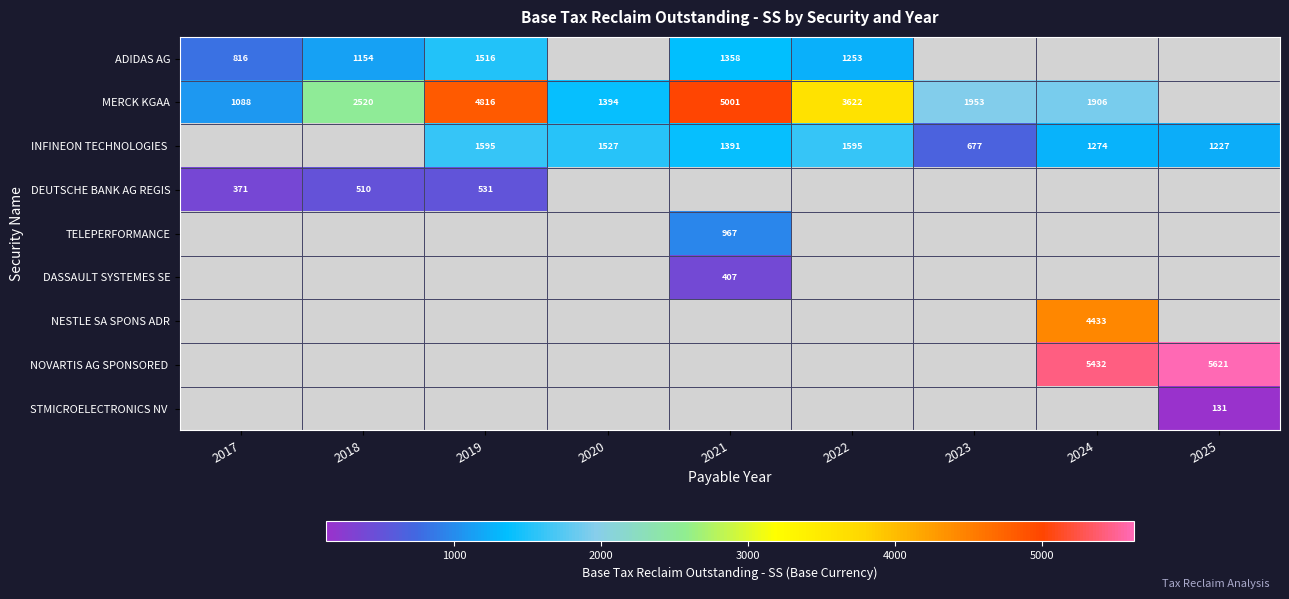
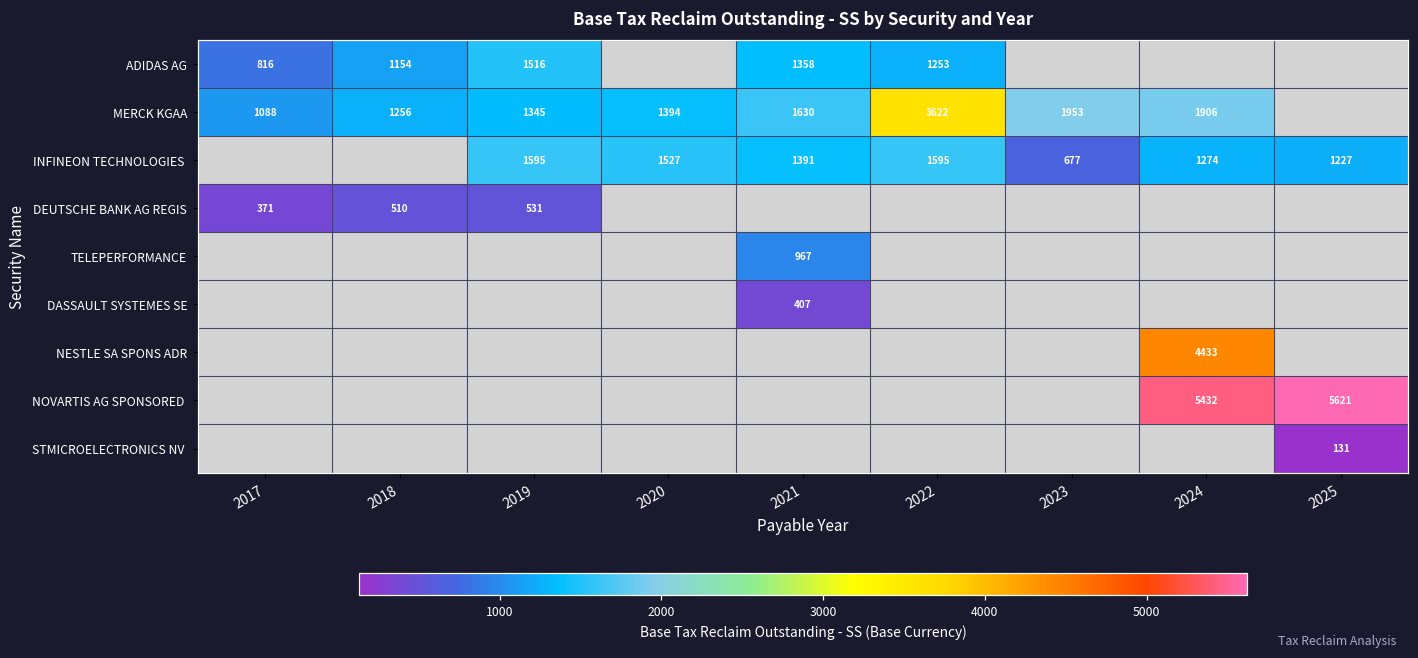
MERCK KGAA, 2018: 2520 -> 1256
MERCK KGAA, 2019: 4816 -> 1345
MERCK KGAA, 2021: 5001 -> 1630
